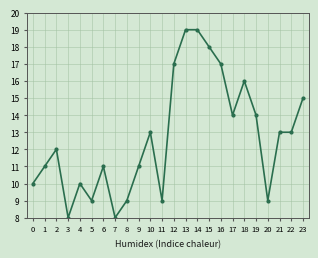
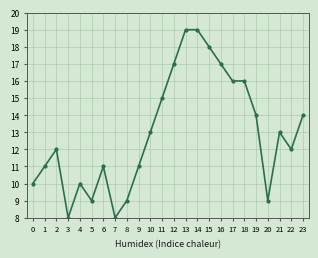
11: 9 -> 15
17: 14 -> 16
22: 13 -> 12
23: 15 -> 14
